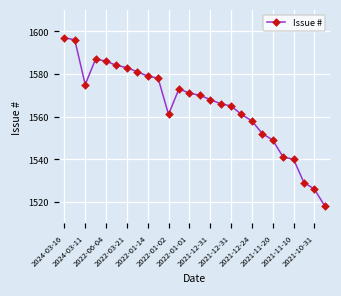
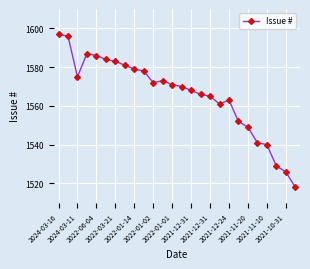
2022-01-02: 1561 -> 1572
2021-12-24: 1558 -> 1563
